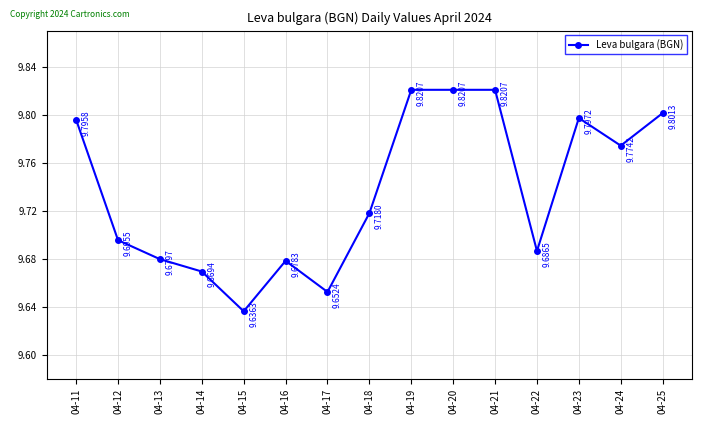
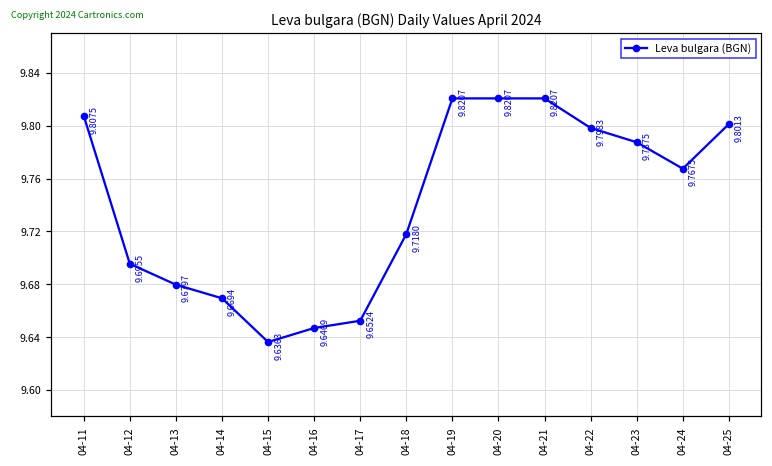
04-11: 9.7958 -> 9.8075
04-16: 9.6783 -> 9.6469
04-22: 9.6865 -> 9.7983
04-23: 9.7972 -> 9.7875
04-24: 9.7742 -> 9.7675
